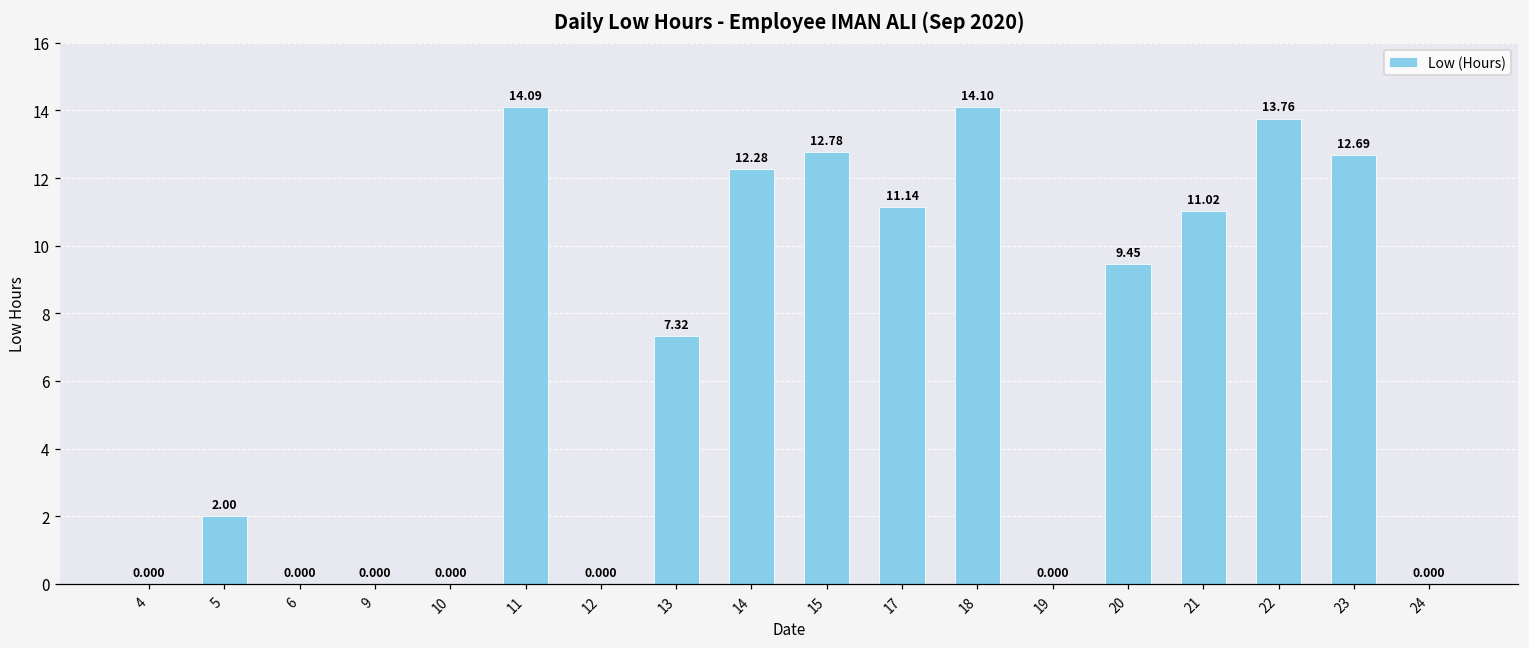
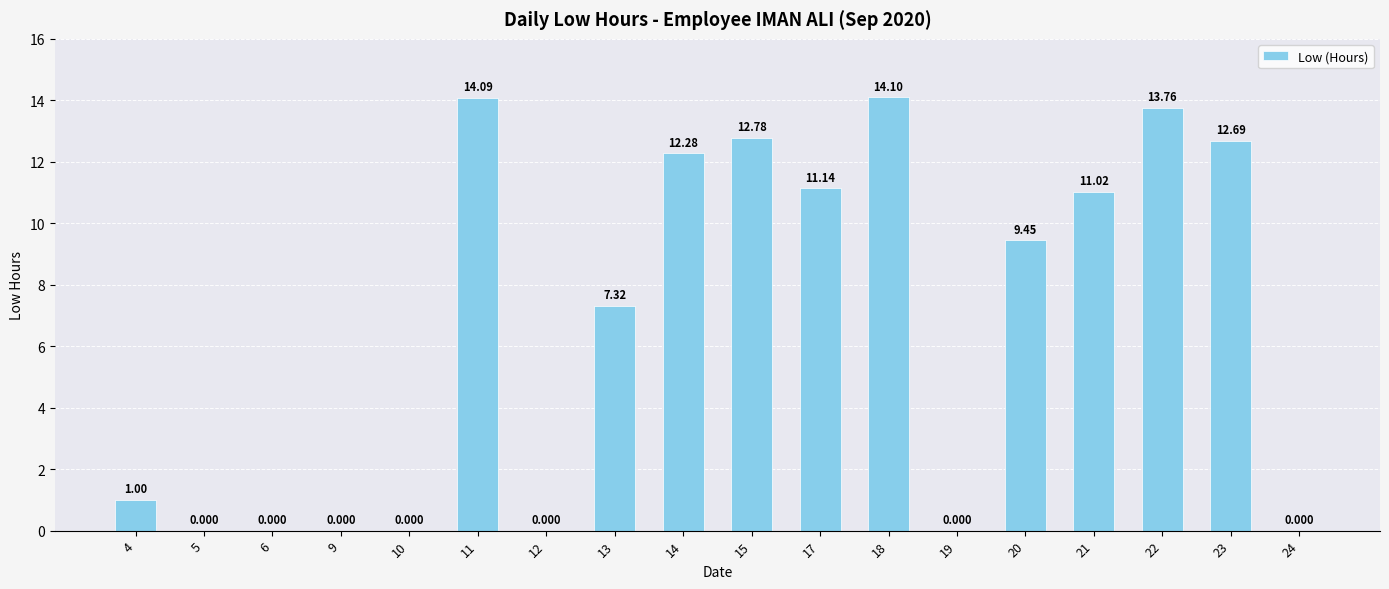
4: 0.000 -> 1.00
5: 2.00 -> 0.000
